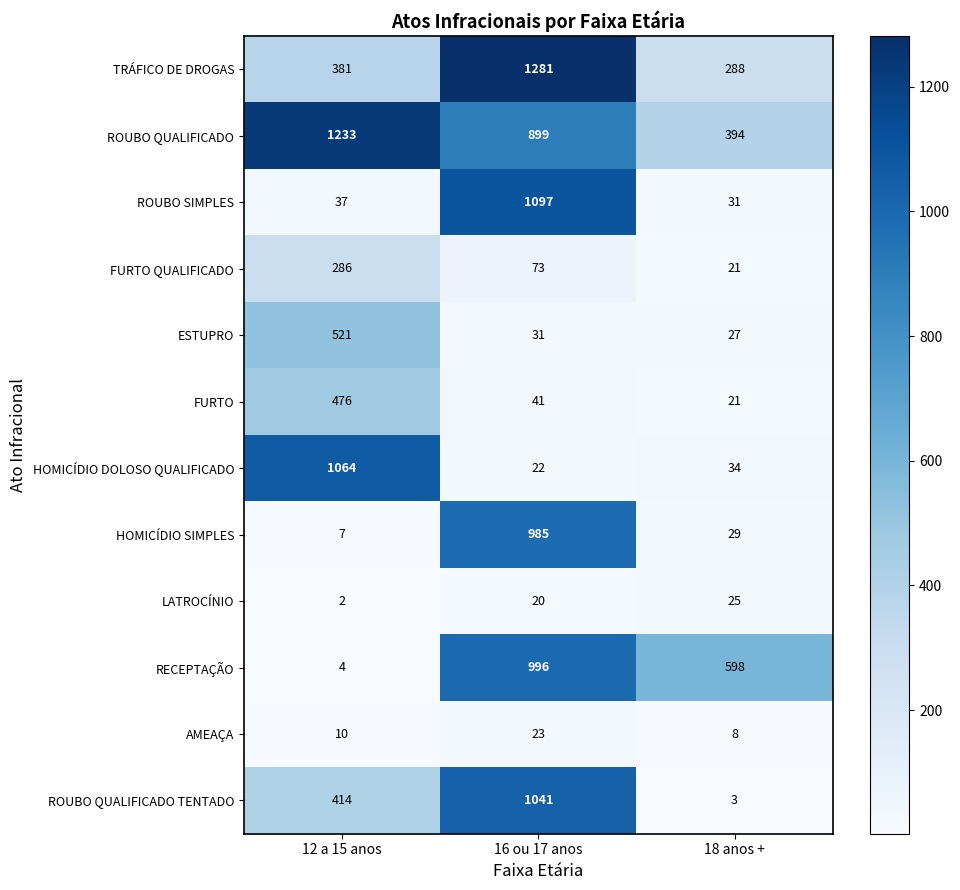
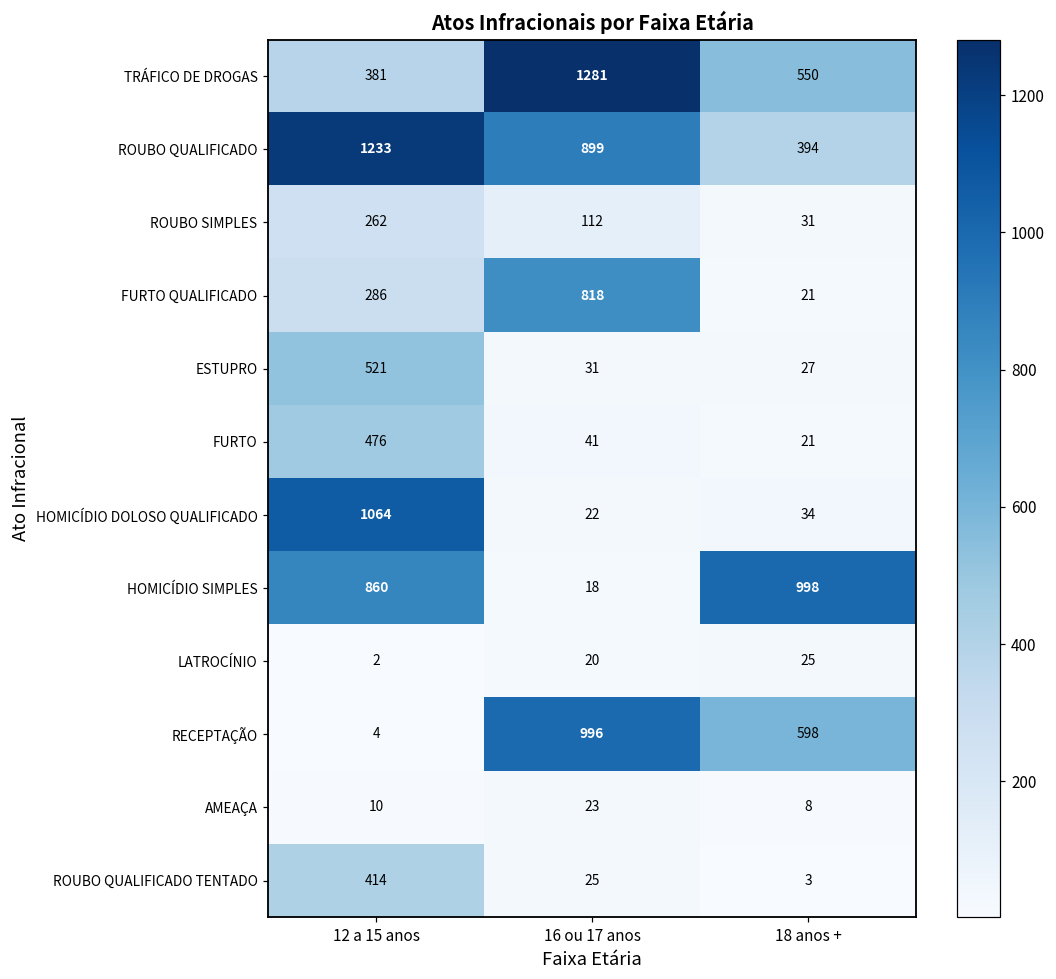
TRÁFICO DE DROGAS, 18 anos +: 288 -> 550
ROUBO SIMPLES, 12 a 15 anos: 37 -> 262
ROUBO SIMPLES, 16 ou 17 anos: 1097 -> 112
FURTO QUALIFICADO, 16 ou 17 anos: 73 -> 818
HOMICÍDIO SIMPLES, 12 a 15 anos: 7 -> 860
HOMICÍDIO SIMPLES, 16 ou 17 anos: 985 -> 18
HOMICÍDIO SIMPLES, 18 anos +: 29 -> 998
ROUBO QUALIFICADO TENTADO, 16 ou 17 anos: 1041 -> 25
